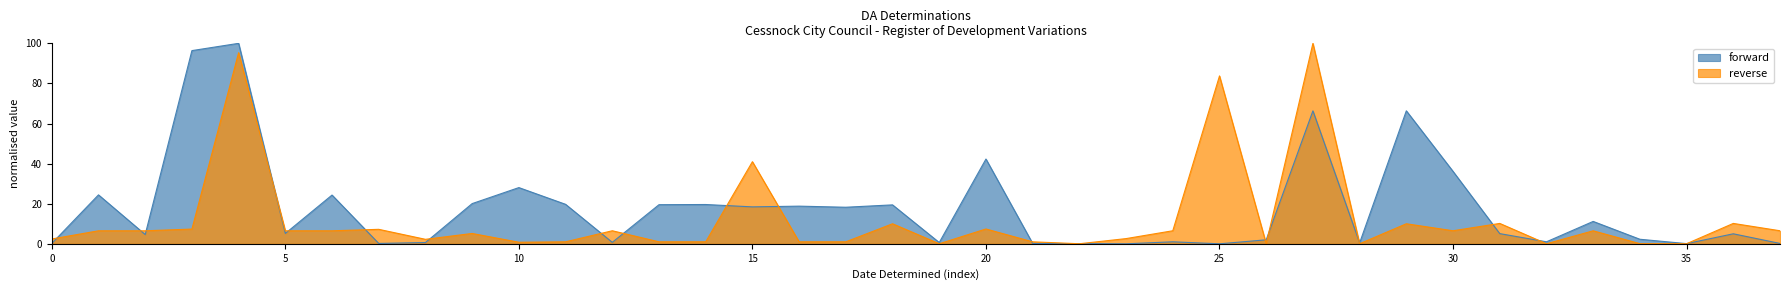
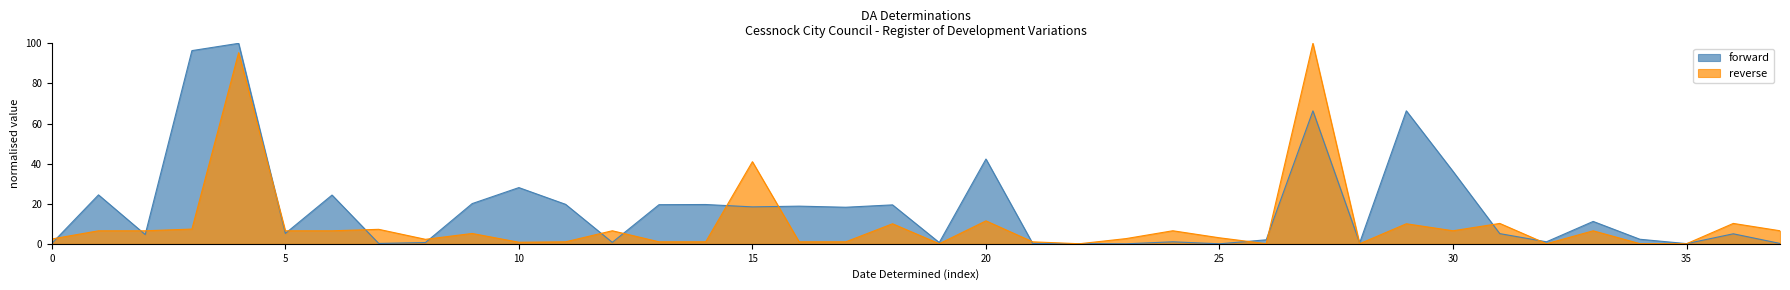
reverse, 20: 7 -> 11
reverse, 25: 84 -> 3
